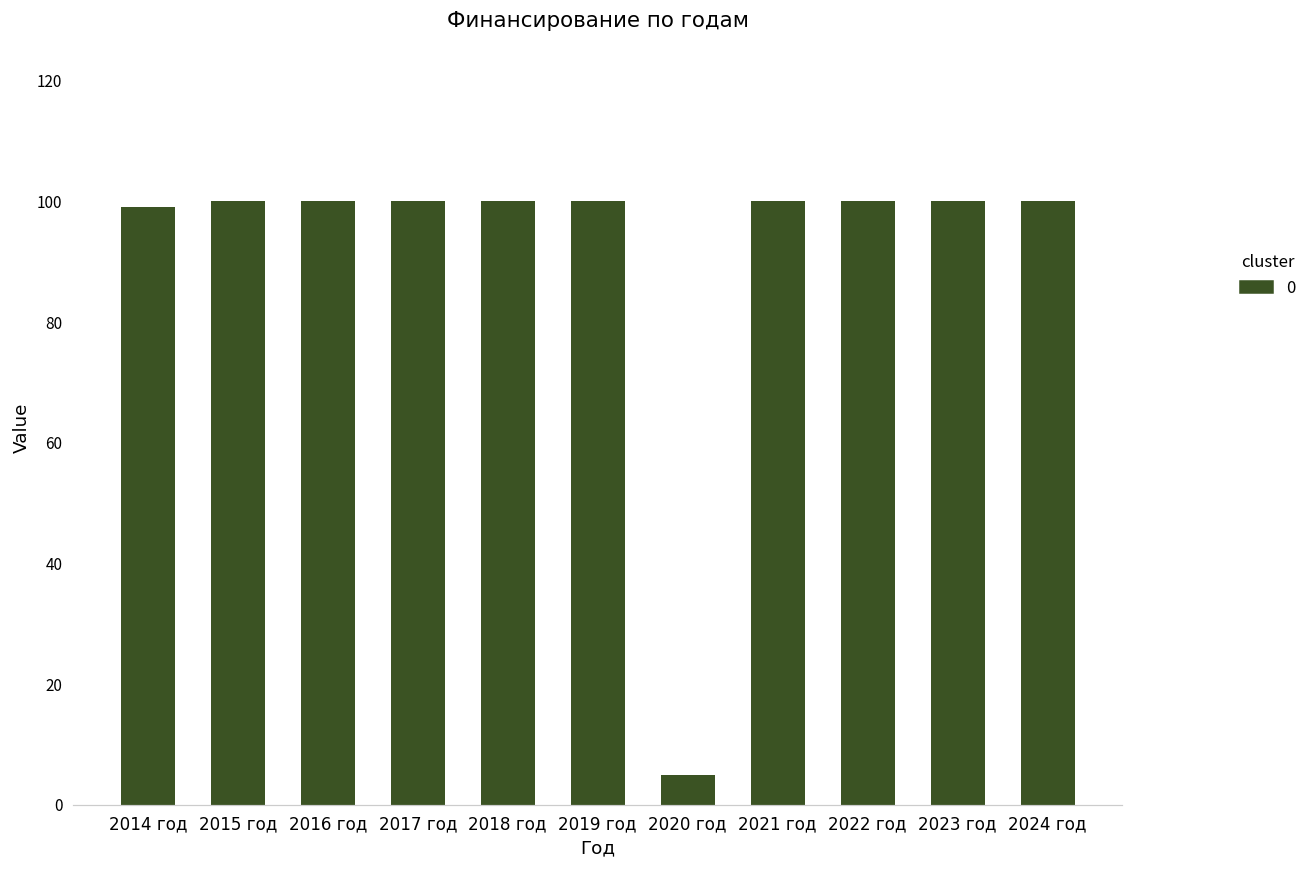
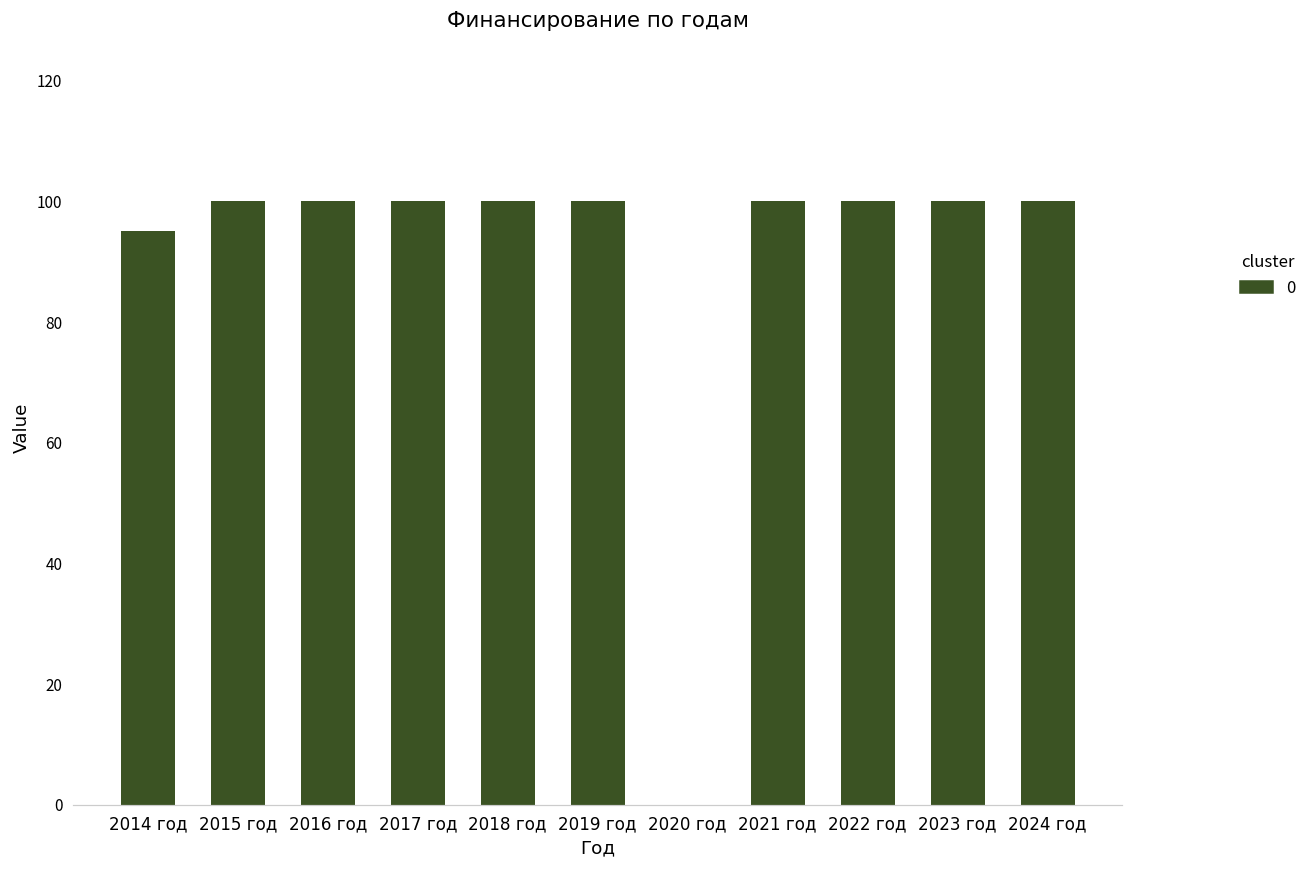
2014 год: 99 -> 95
2020 год: 5 -> 0
